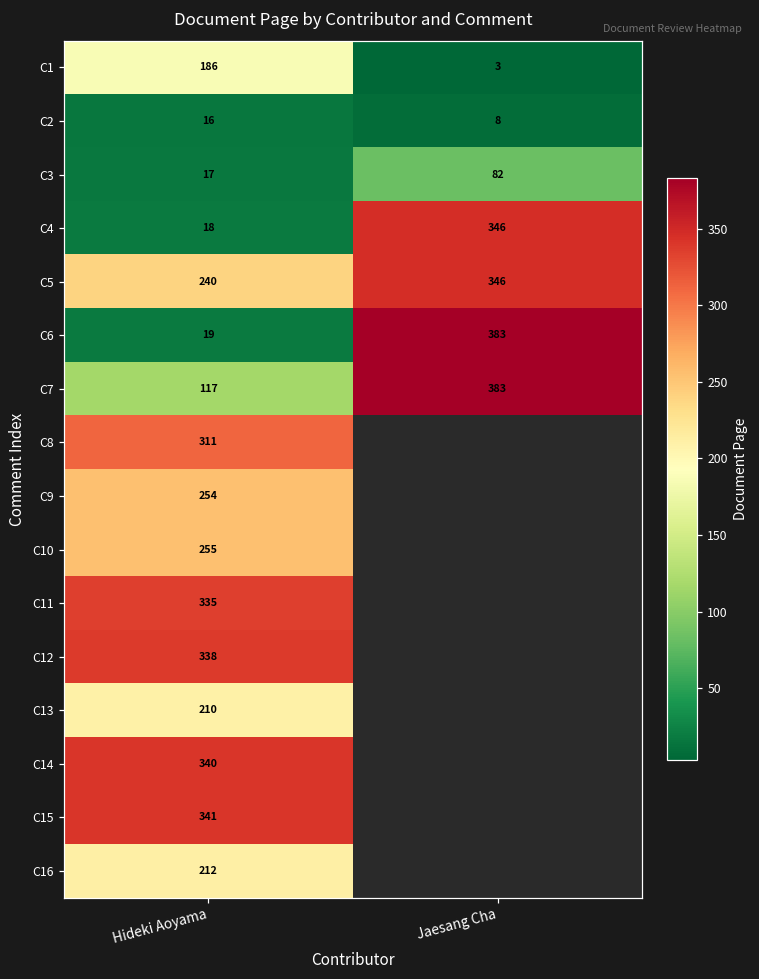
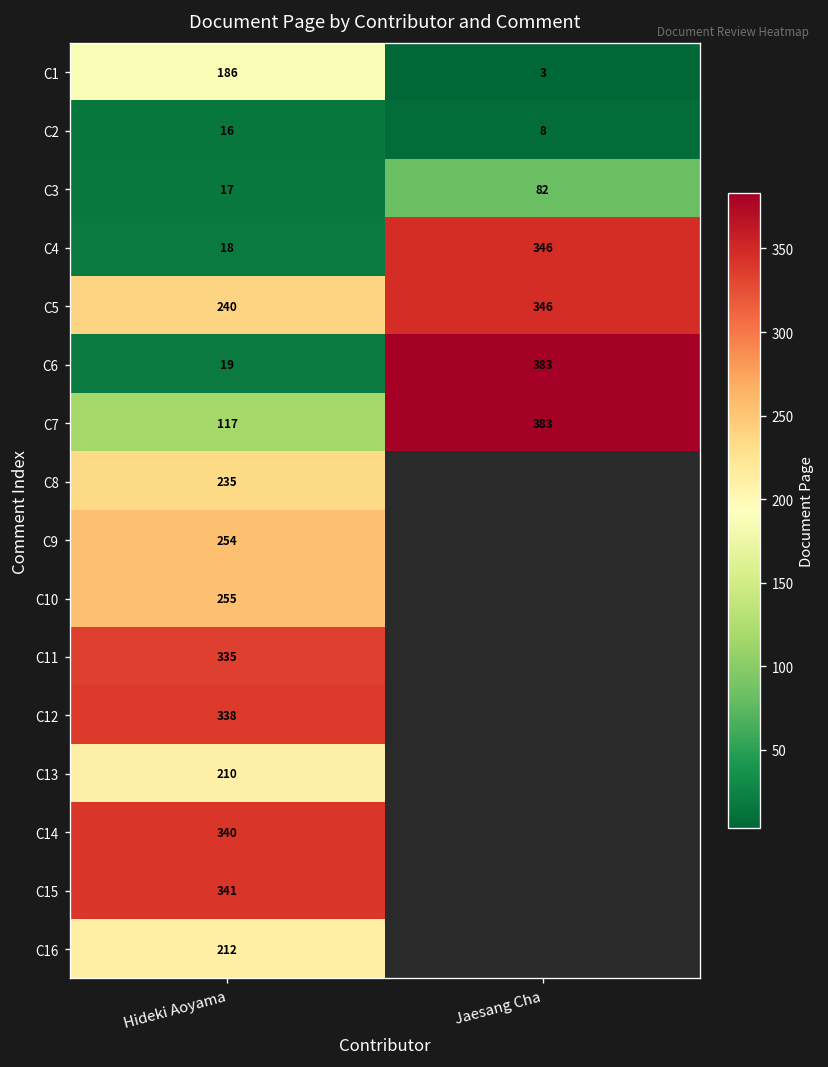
C8, Hideki Aoyama: 311 -> 235
